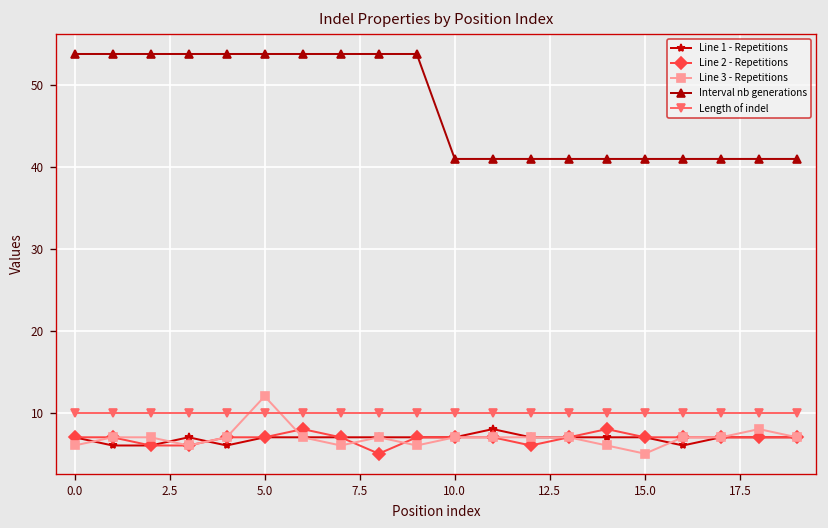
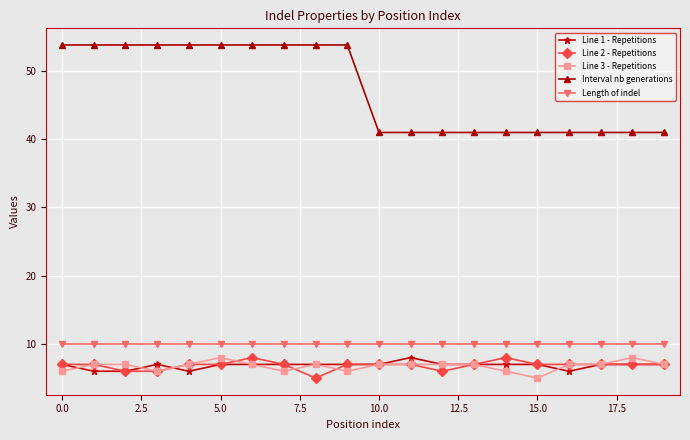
Line 3 - Repetitions, 5.0: 12 -> 8
